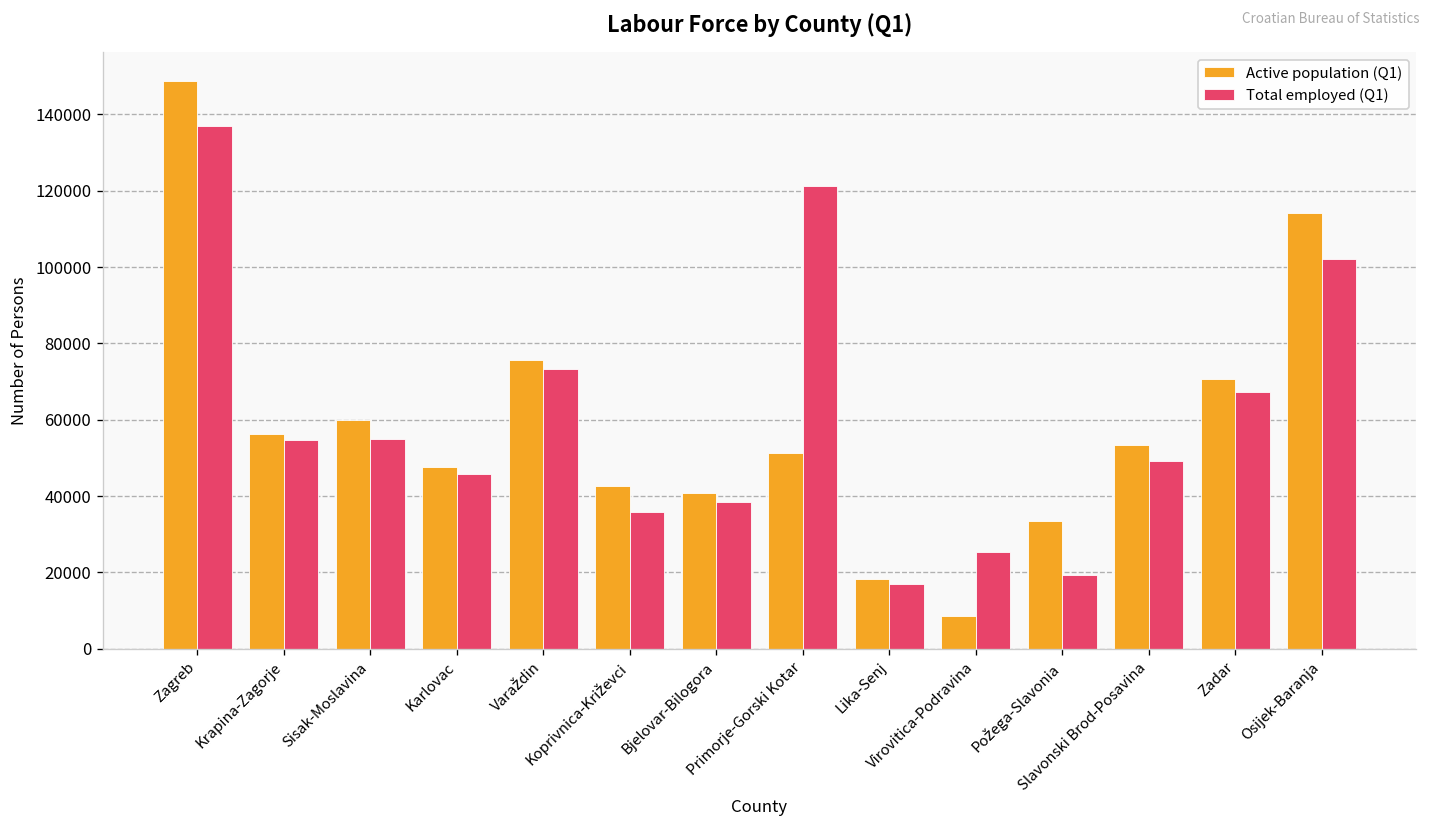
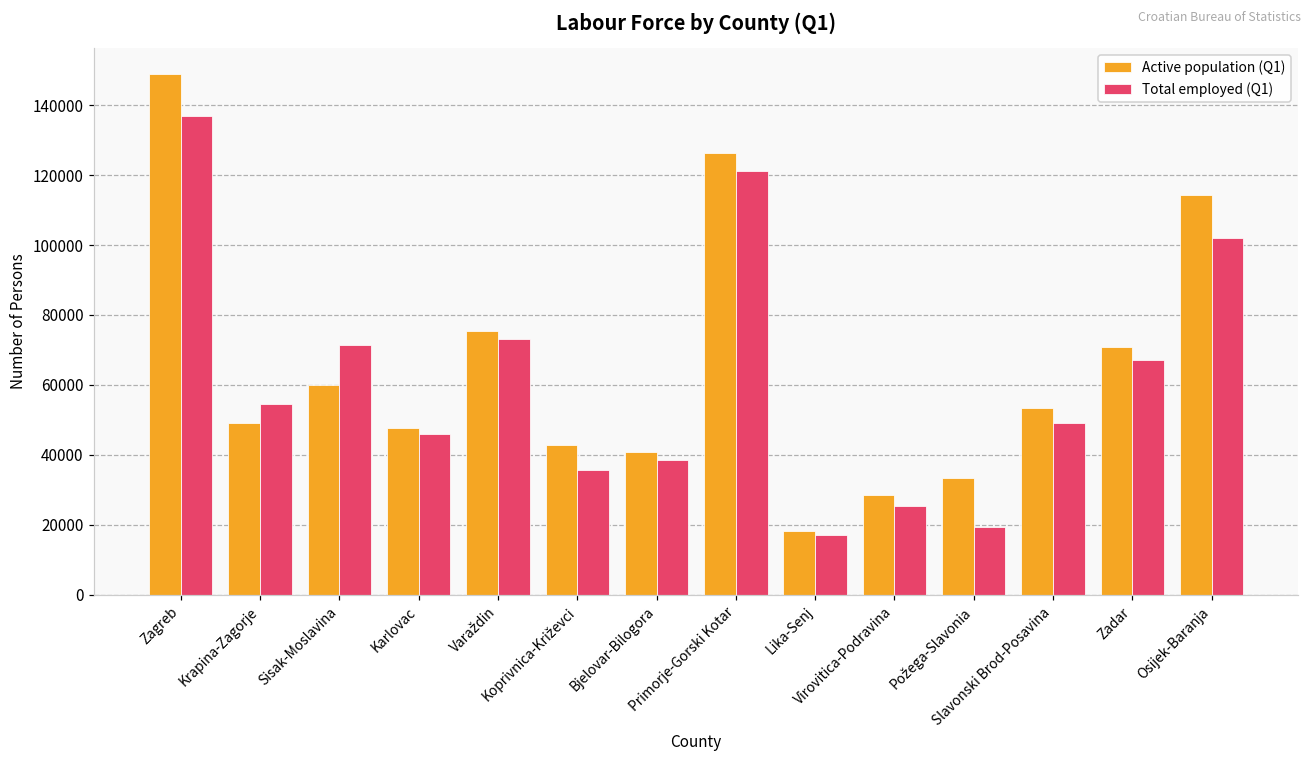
Active population (Q1), Krapina-Zagorje: 56000 -> 49000
Total employed (Q1), Sisak-Moslavina: 55000 -> 71000
Active population (Q1), Primorje-Gorski Kotar: 51000 -> 126000
Active population (Q1), Virovitica-Podravina: 9000 -> 28000
